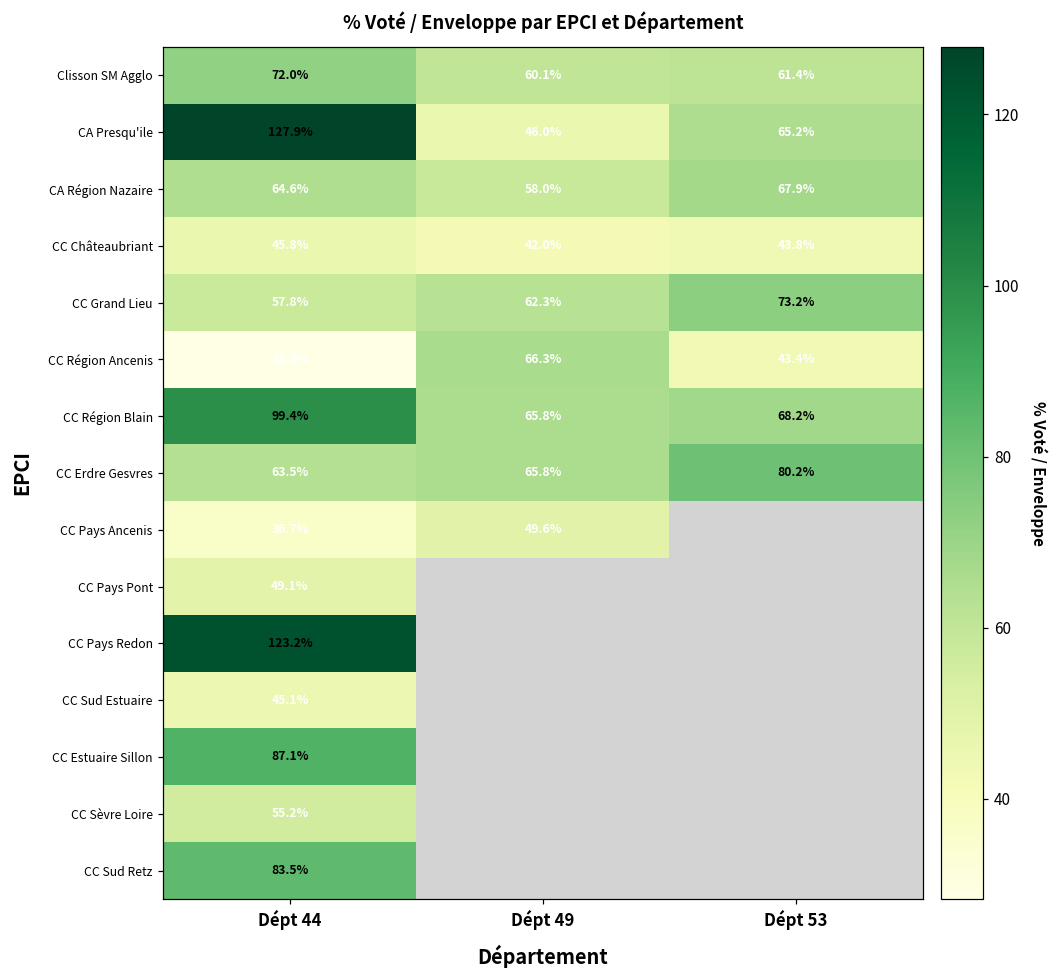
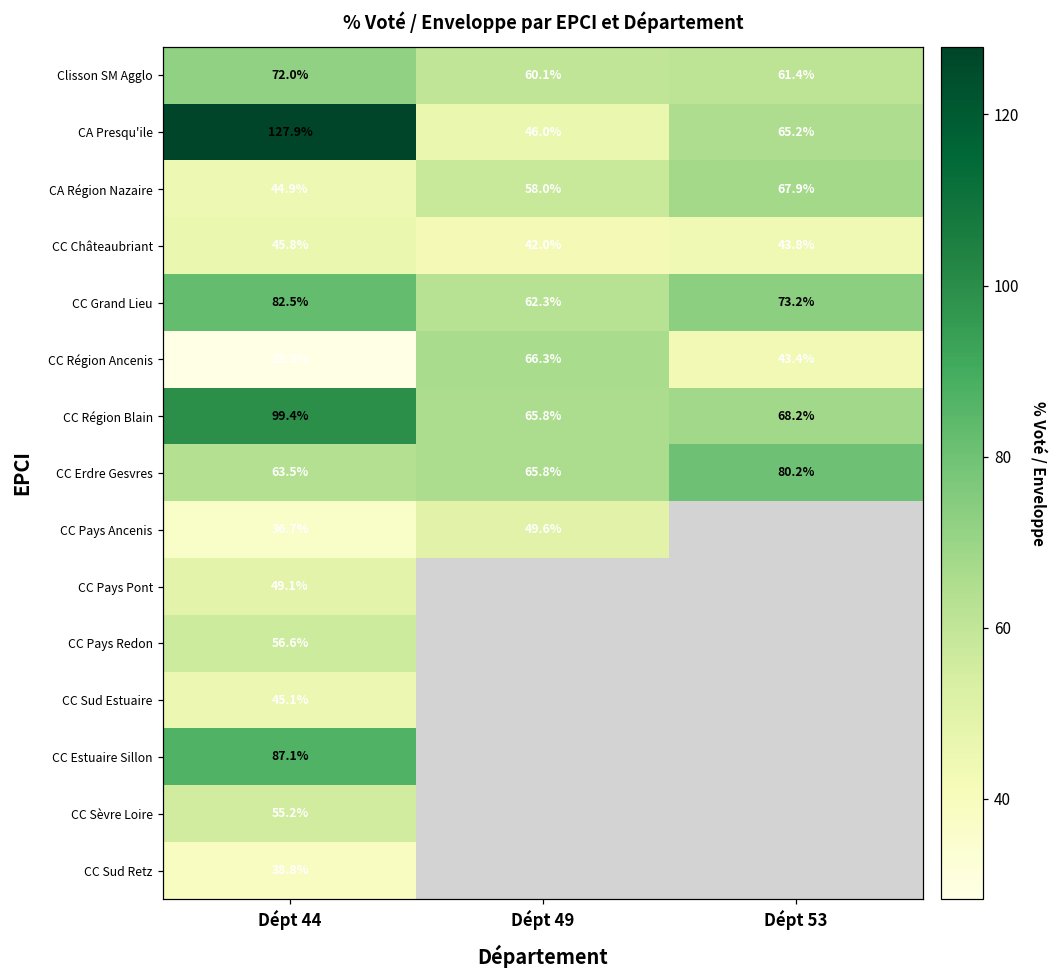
CA Région Nazaire, Dépt 44: 64.6% -> 44.9%
CC Grand Lieu, Dépt 44: 57.8% -> 82.5%
CC Pays Redon, Dépt 44: 123.2% -> 56.6%
CC Sud Retz, Dépt 44: 83.5% -> 38.8%
